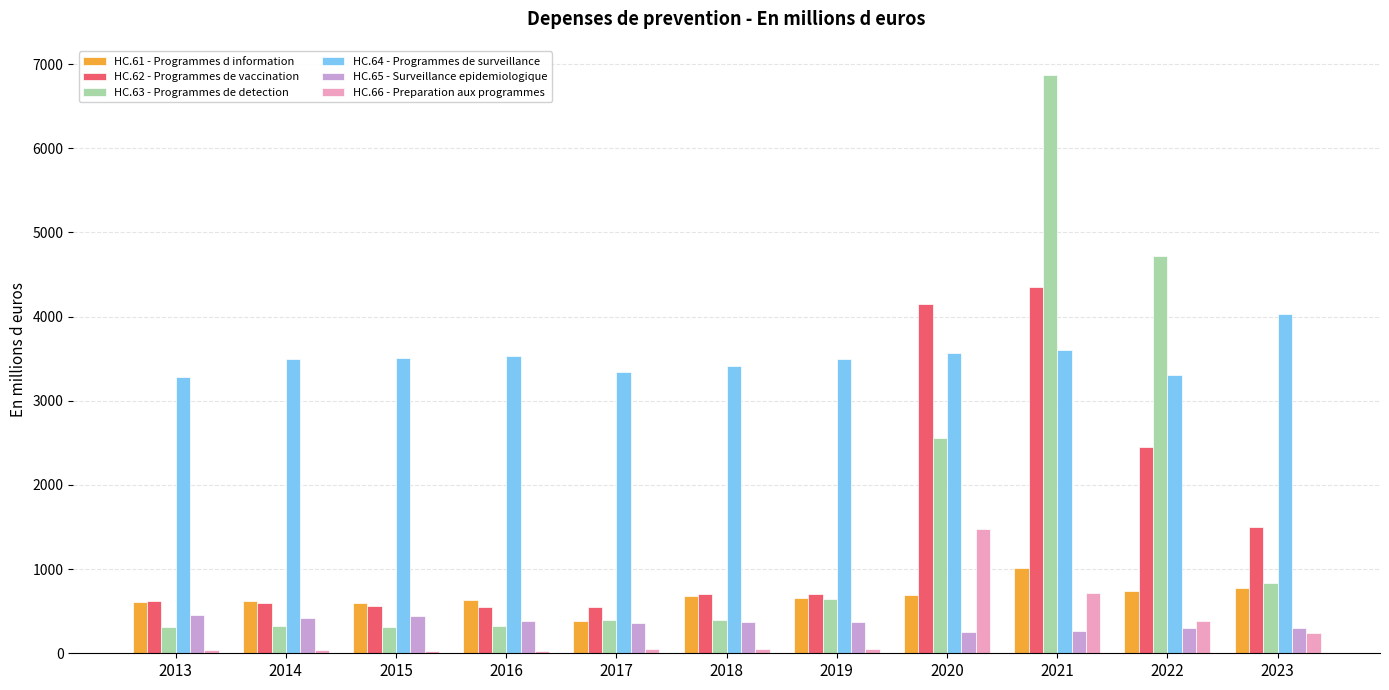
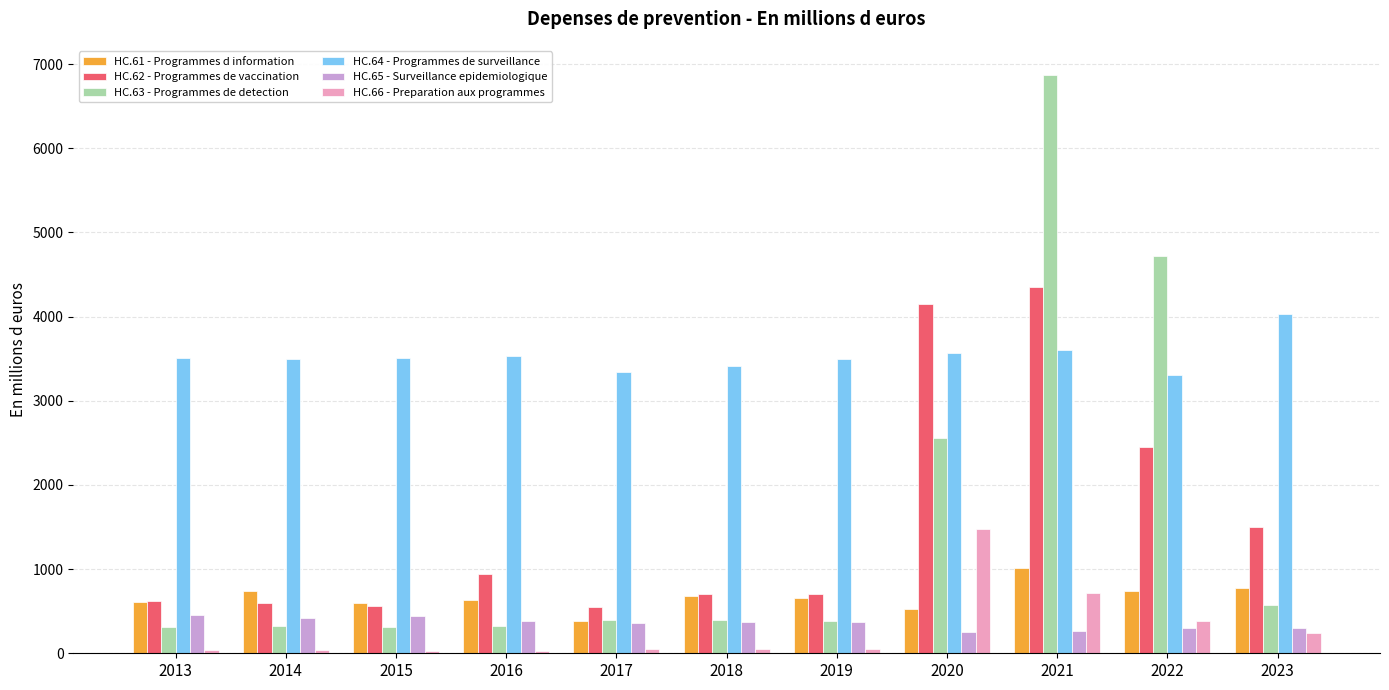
HC.64 - Programmes de surveillance, 2013: 3300 -> 3500
HC.61 - Programmes d information, 2014: 600 -> 700
HC.62 - Programmes de vaccination, 2016: 600 -> 900
HC.63 - Programmes de detection, 2019: 600 -> 400
HC.61 - Programmes d information, 2020: 700 -> 500
HC.63 - Programmes de detection, 2023: 800 -> 600
